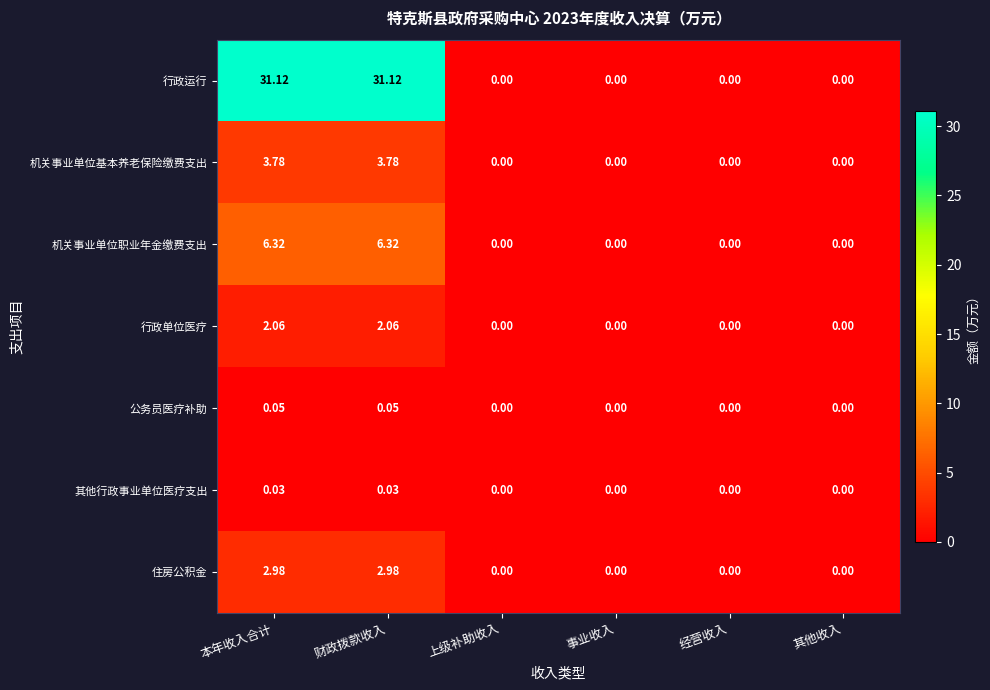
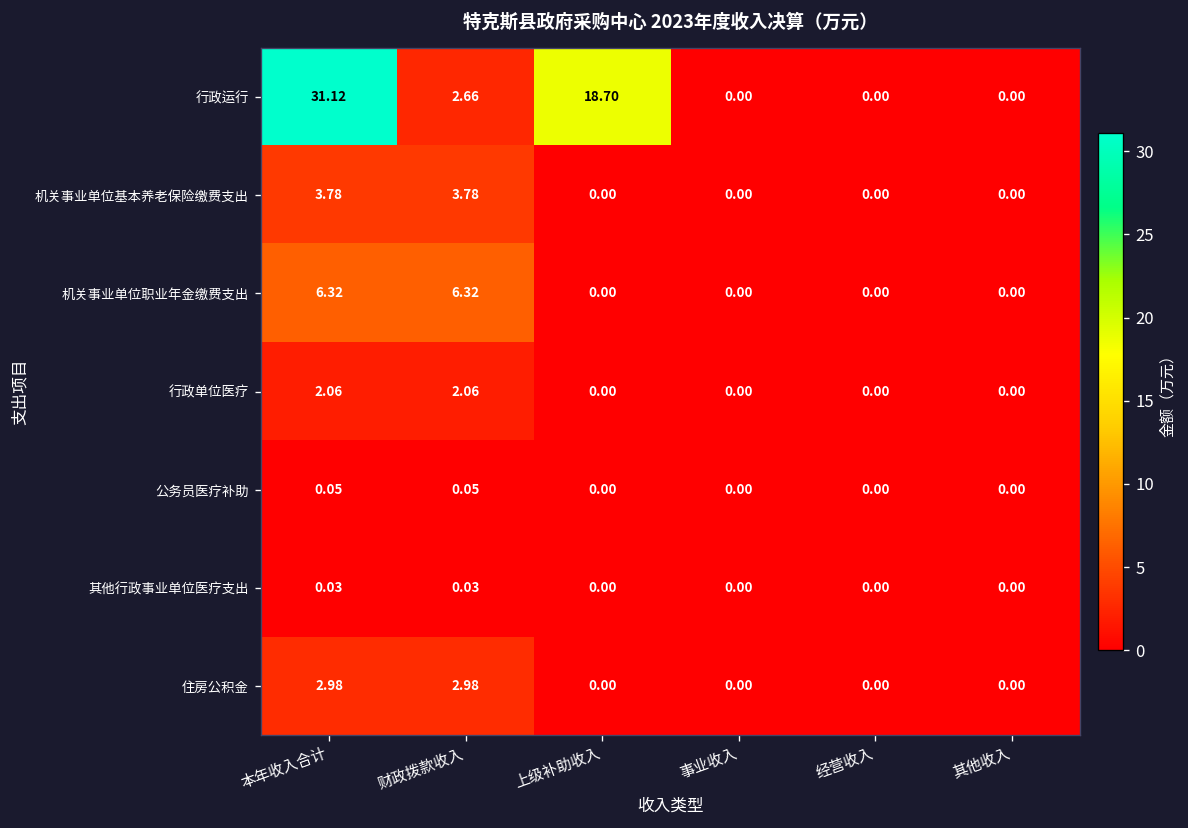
行政运行, 财政拨款收入: 31.12 -> 2.66
行政运行, 上级补助收入: 0.00 -> 18.70
